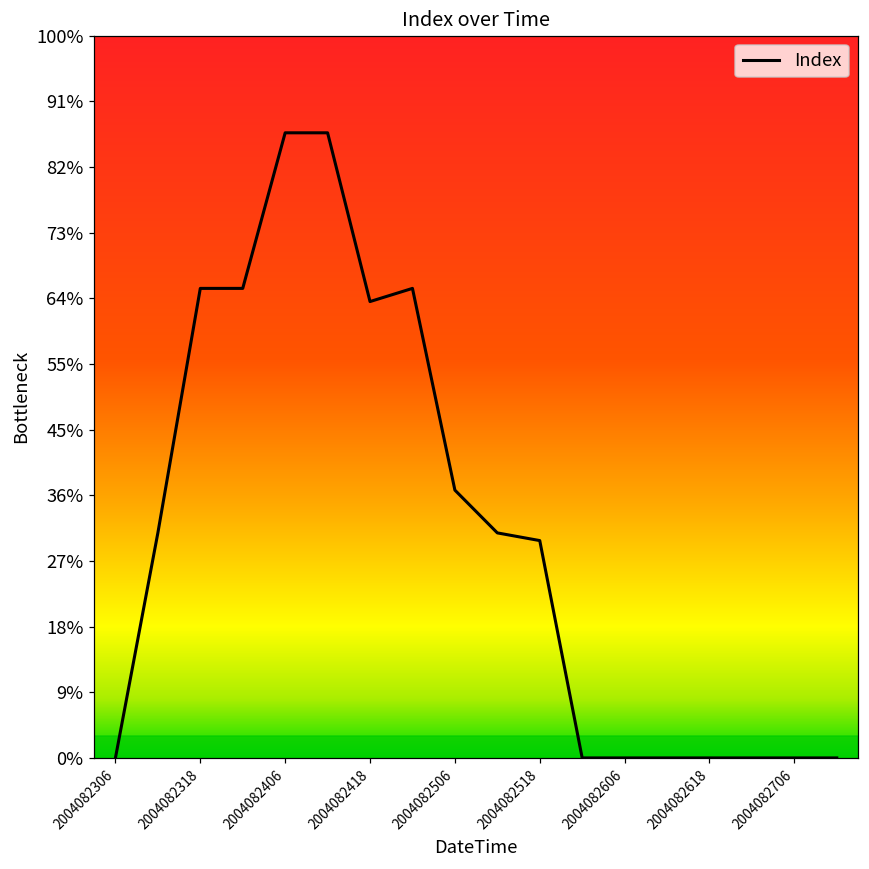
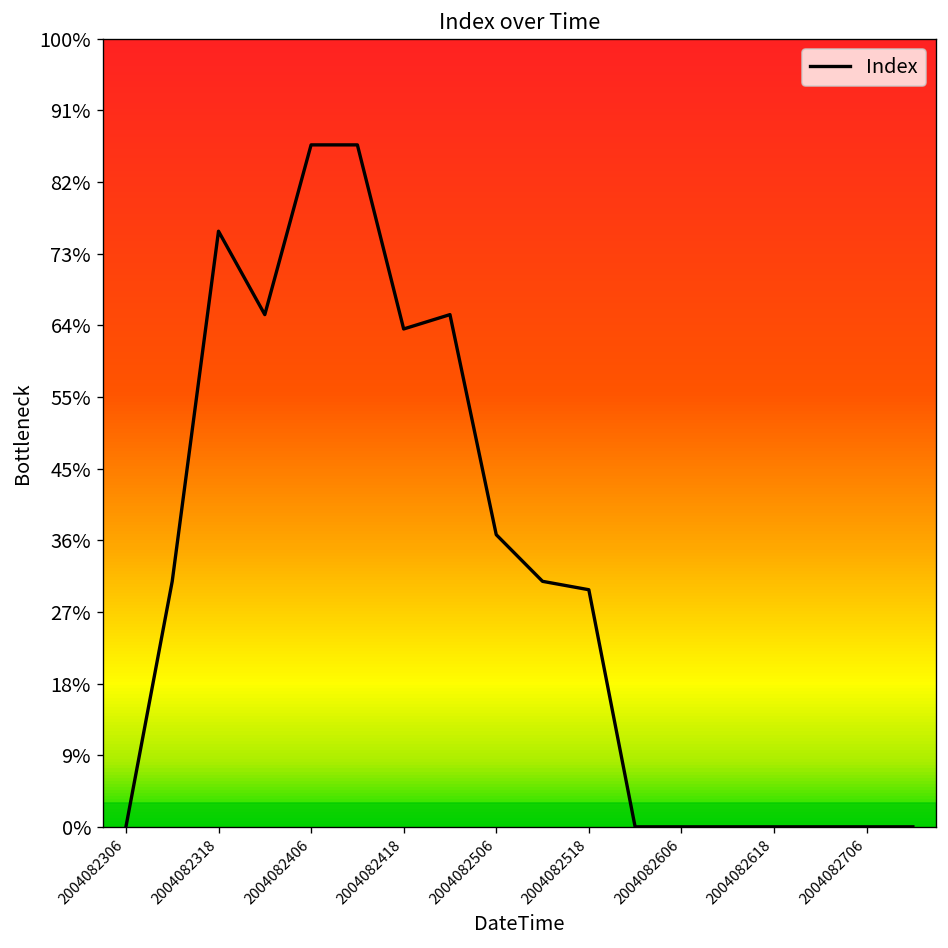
2004082318: 65% -> 76%
